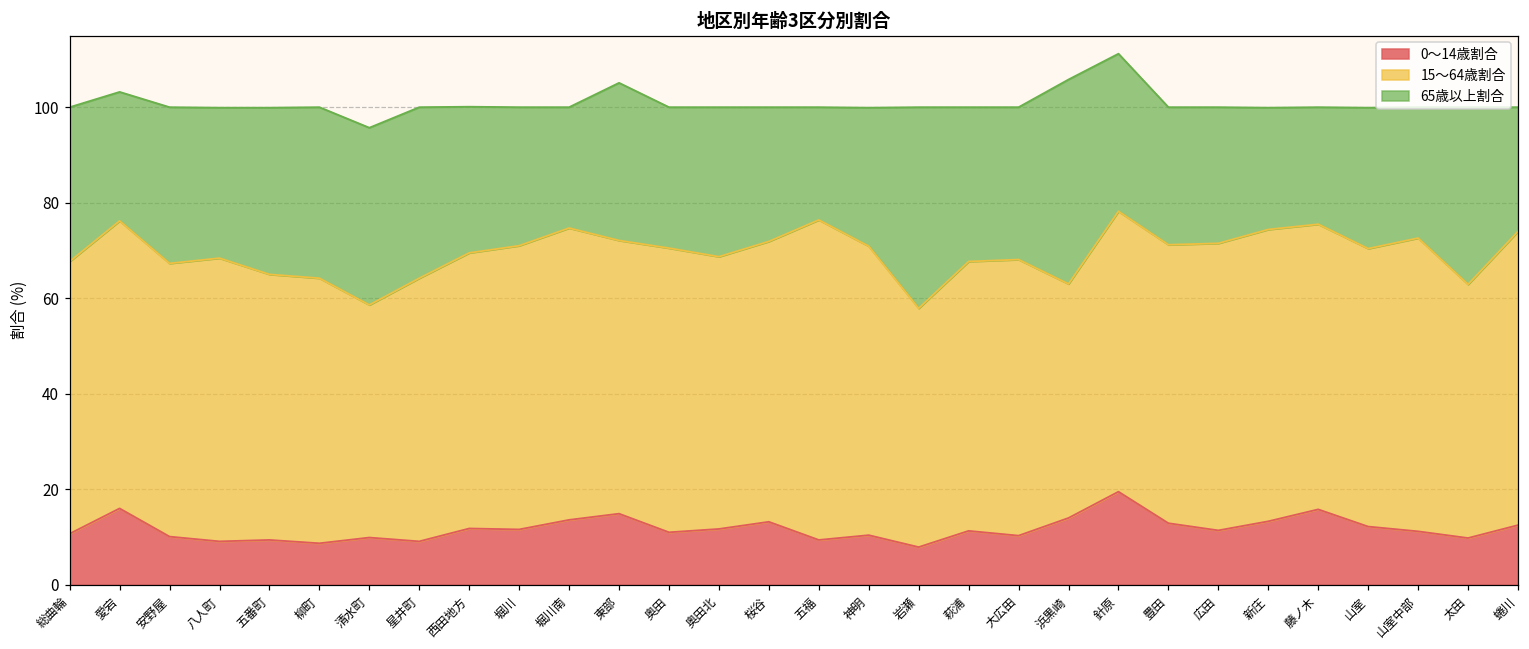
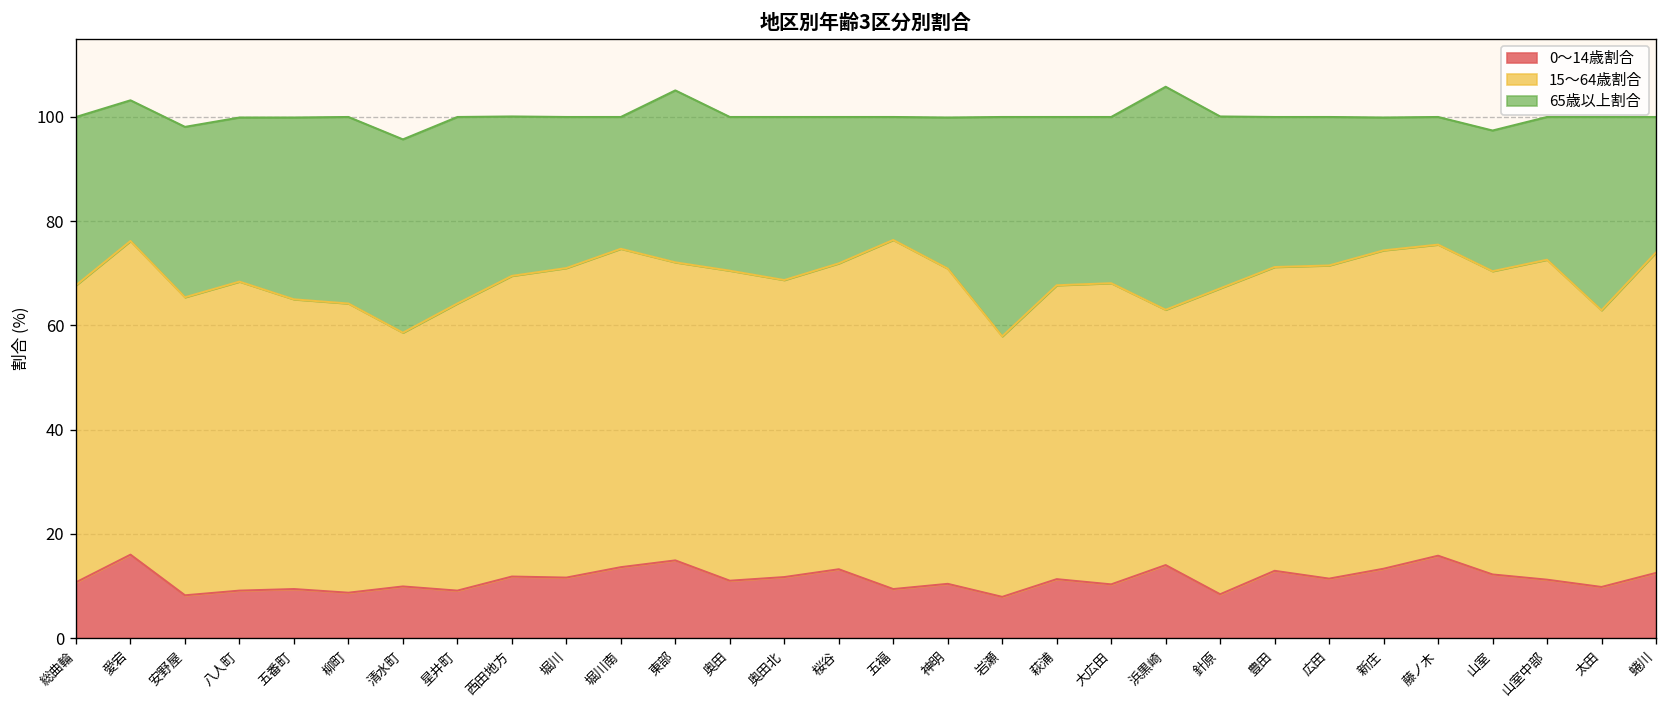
0～14歳割合, 安野屋: 10 -> 8
0～14歳割合, 針原: 20 -> 8
65歳以上割合, 山室: 30 -> 27
